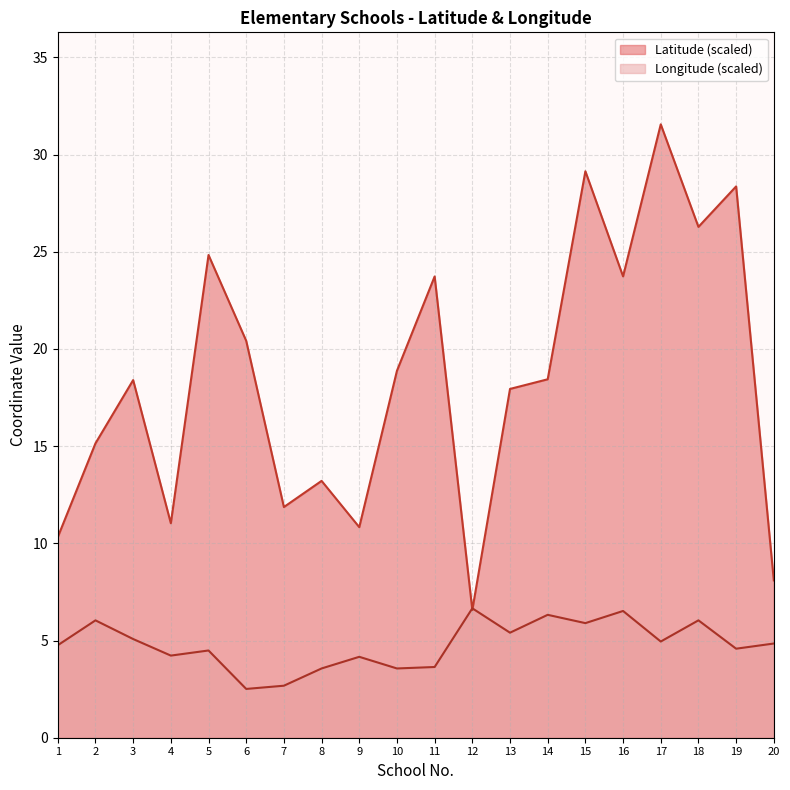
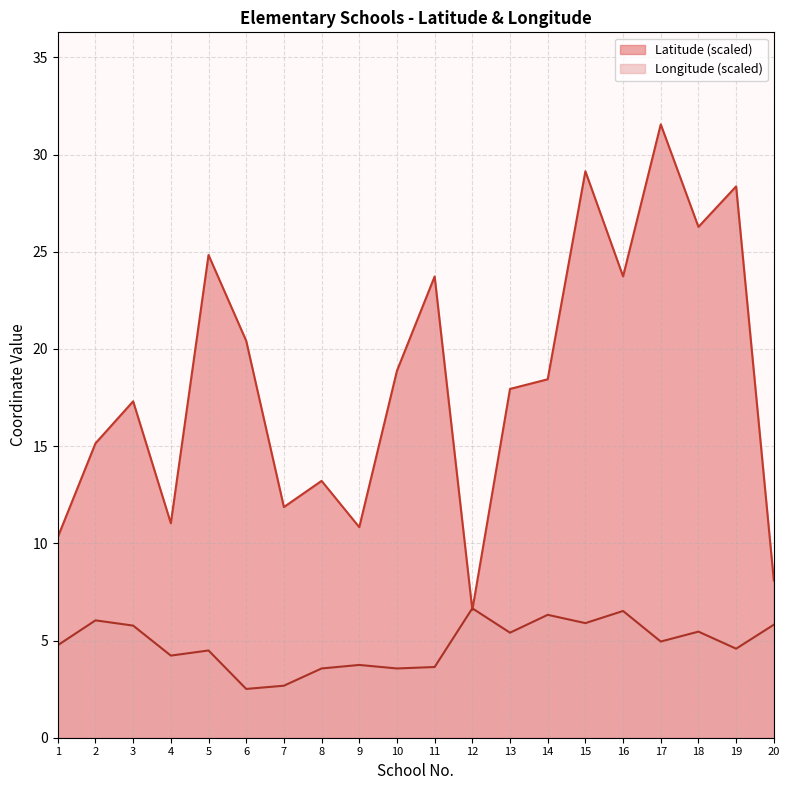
Latitude (scaled), 3: 18.4 -> 17.3
Longitude (scaled), 3: 5.1 -> 5.8
Longitude (scaled), 9: 4.2 -> 3.7
Longitude (scaled), 18: 6.0 -> 5.5
Longitude (scaled), 20: 4.8 -> 5.8
